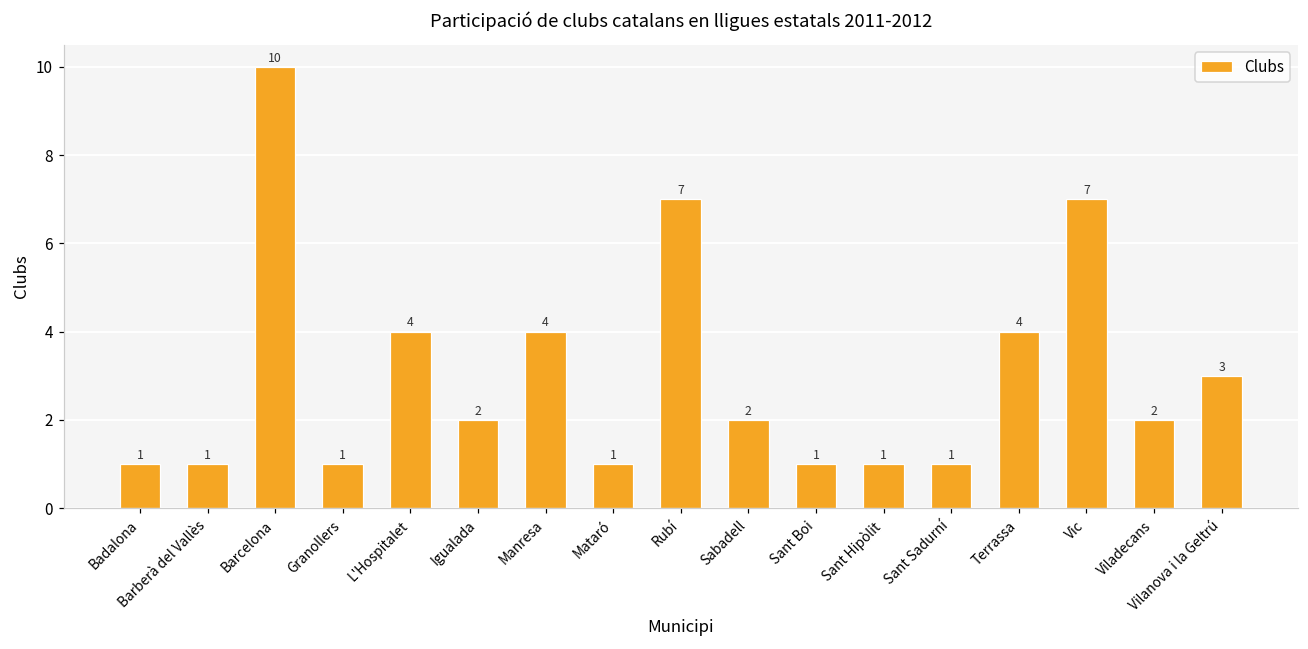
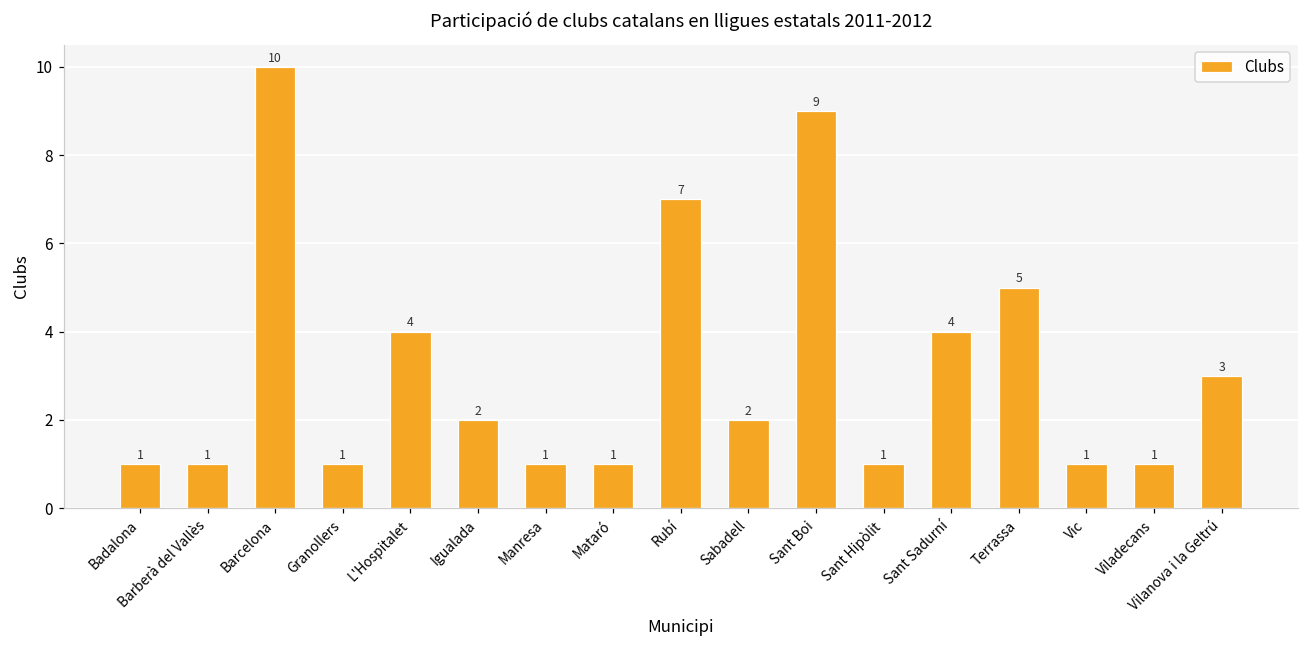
Manresa: 4 -> 1
Sant Boi: 1 -> 9
Sant Sadurní: 1 -> 4
Terrassa: 4 -> 5
Vic: 7 -> 1
Viladecans: 2 -> 1
